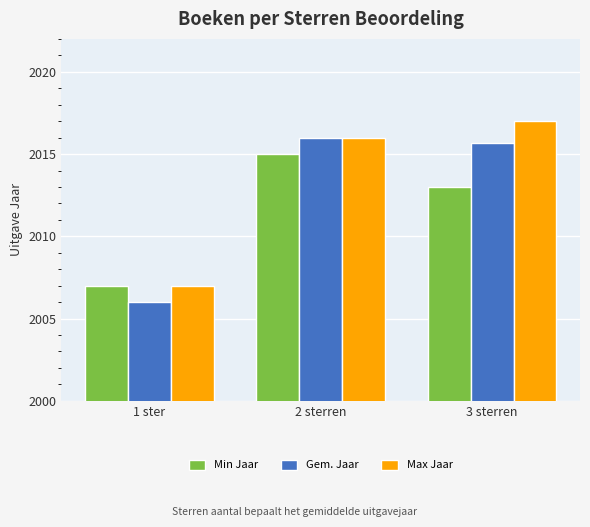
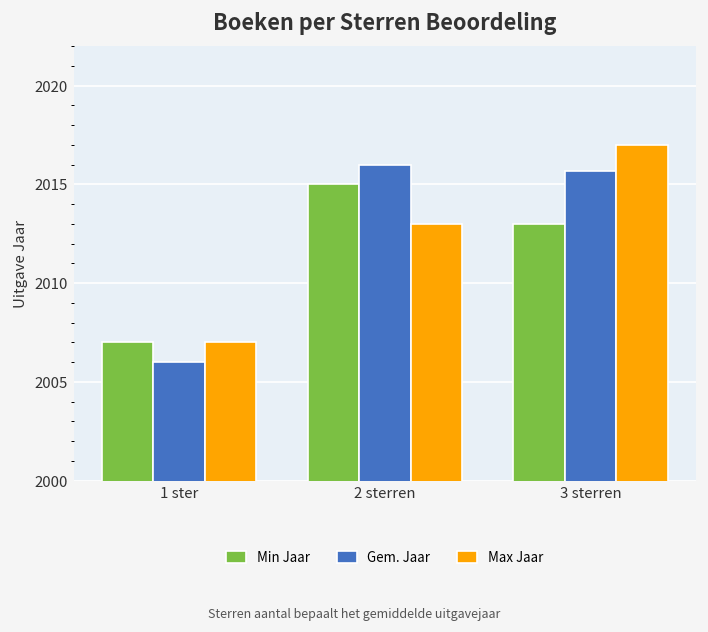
Max Jaar, 2 sterren: 2016 -> 2013
